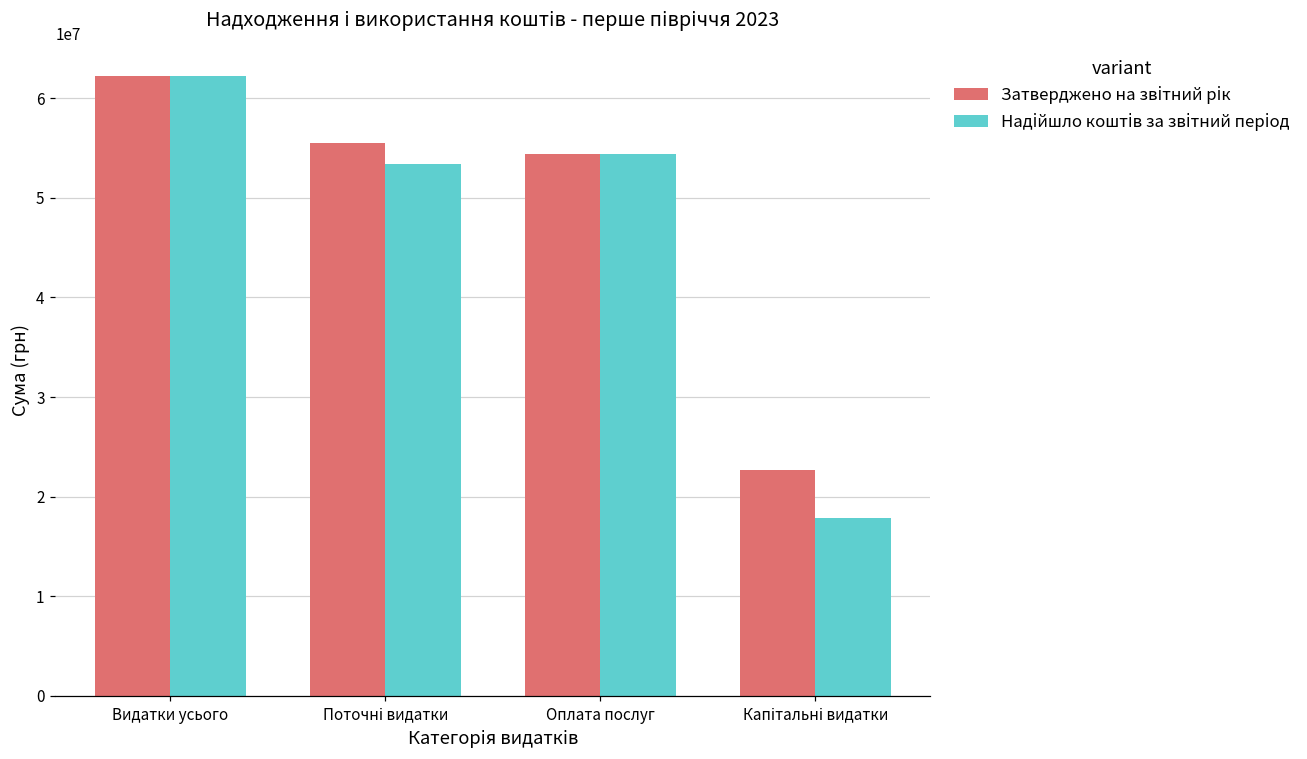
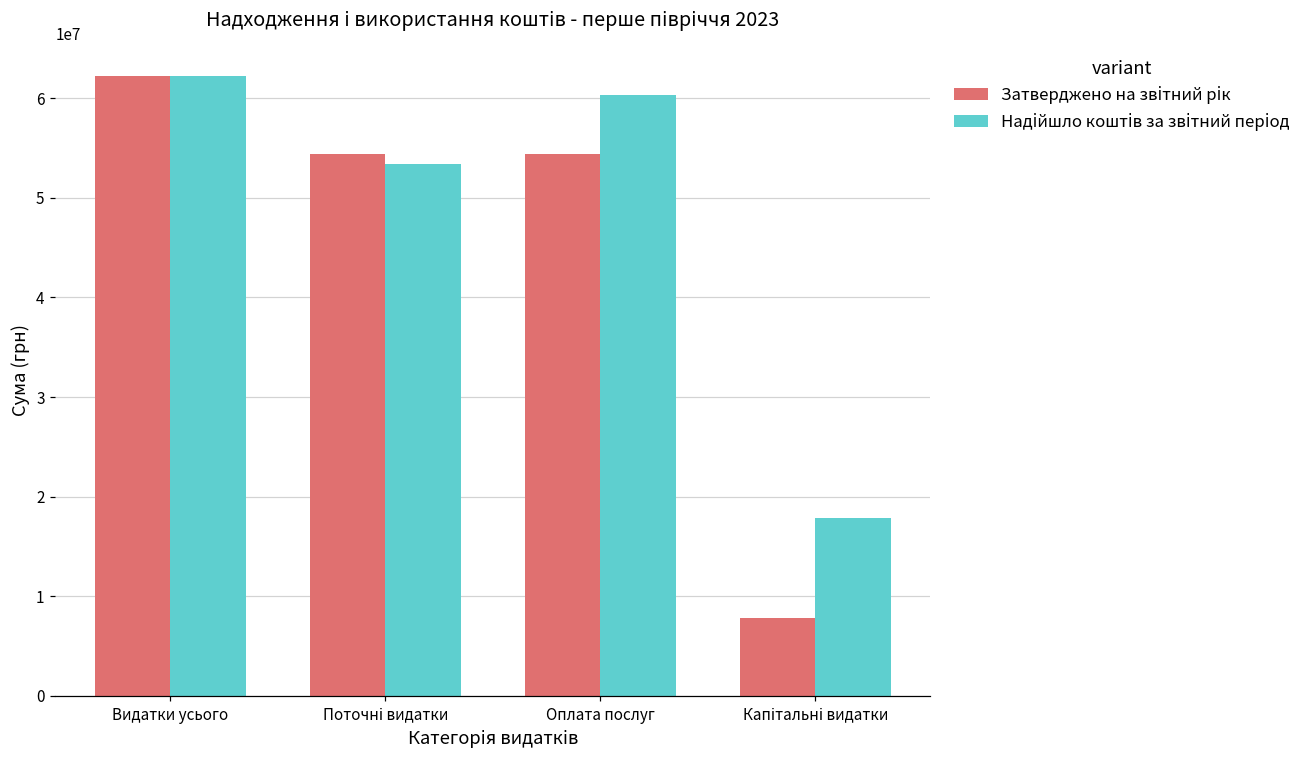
Затверджено на звітний рік, Поточні видатки: 55000000 -> 54000000
Надійшло коштів за звітний період, Оплата послуг: 54000000 -> 60000000
Затверджено на звітний рік, Капітальні видатки: 23000000 -> 8000000
